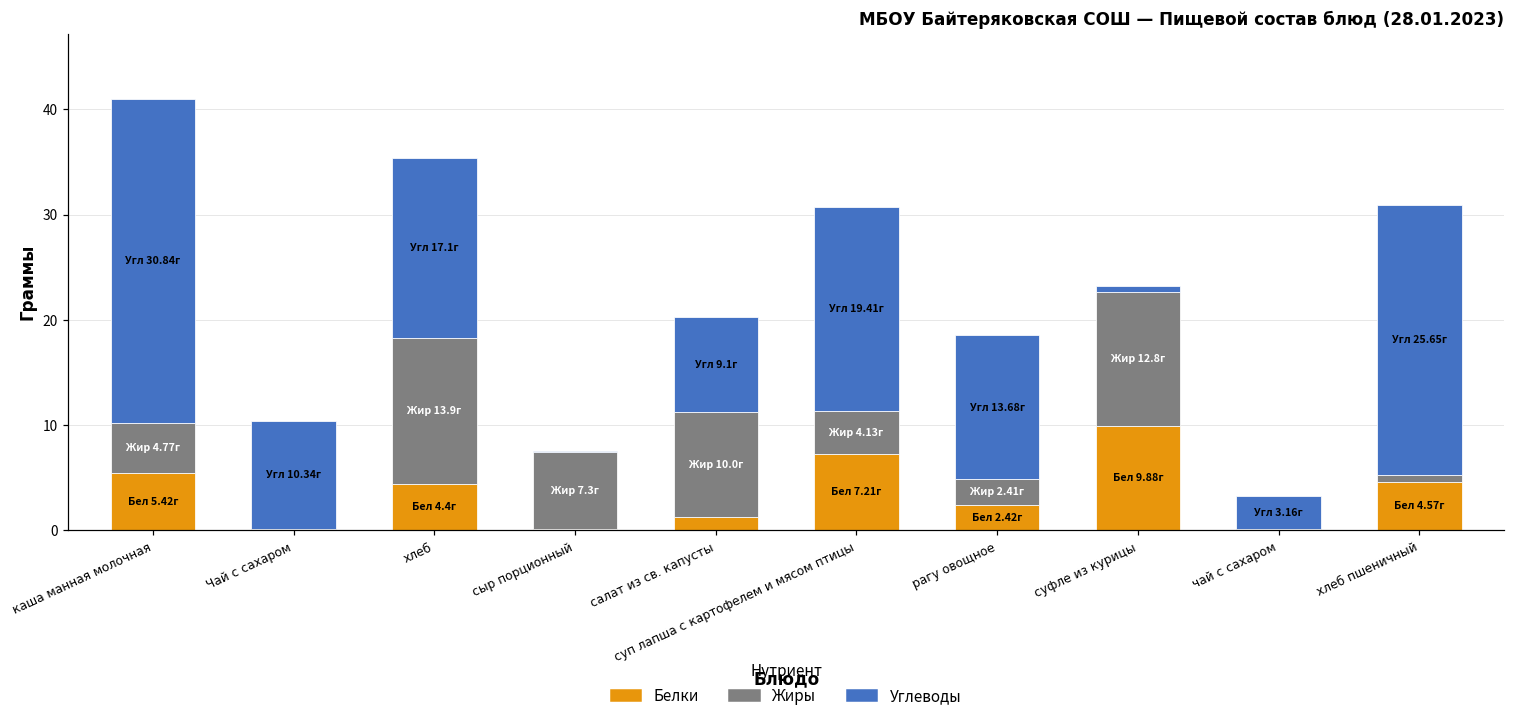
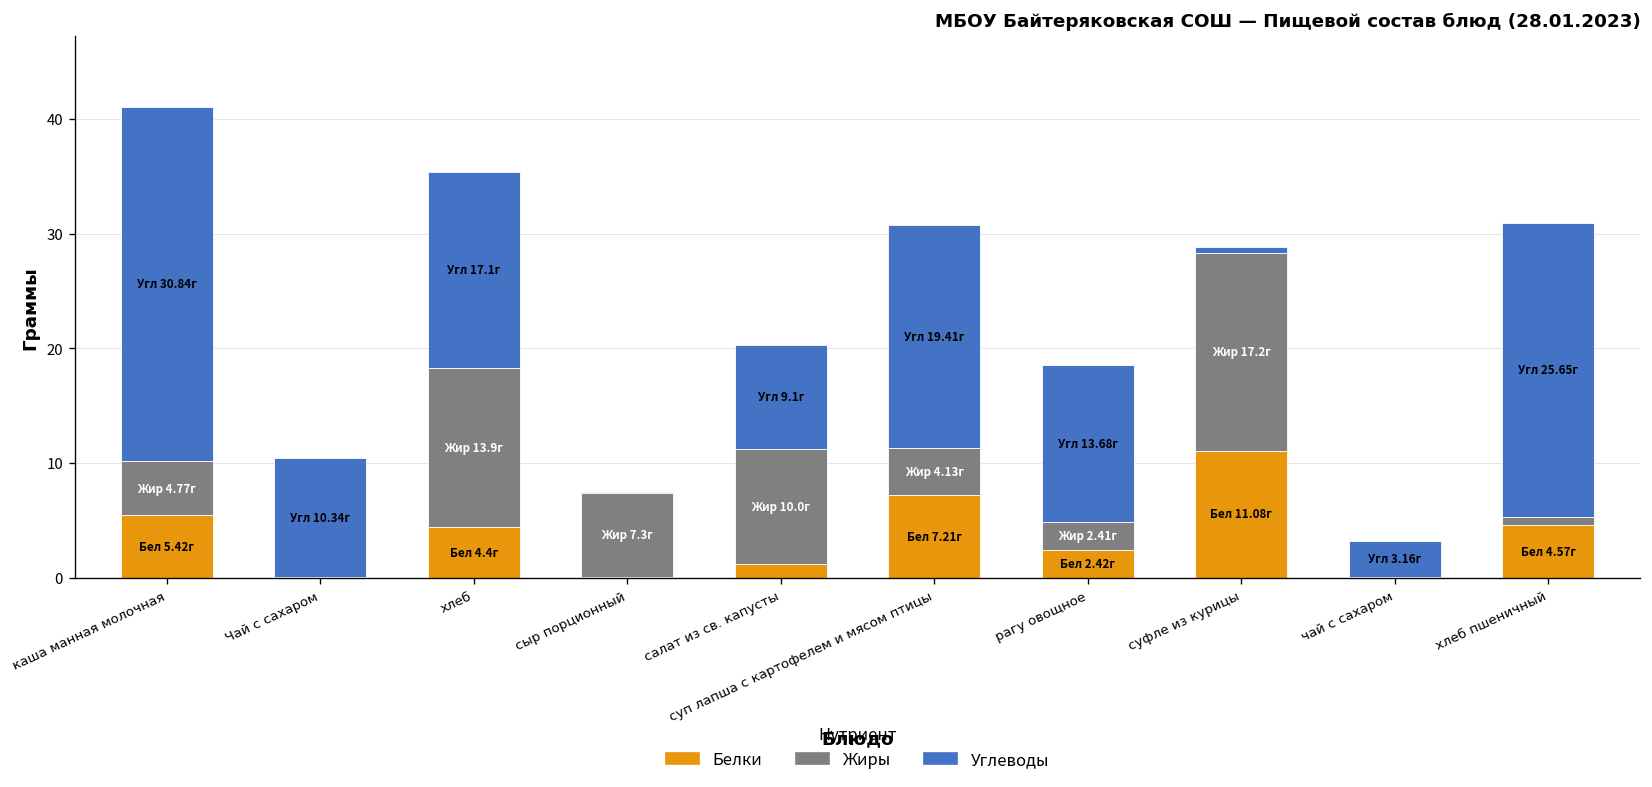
Белки, суфле из курицы: 9.88г -> 11.08г
Жиры, суфле из курицы: 12.8г -> 17.2г
